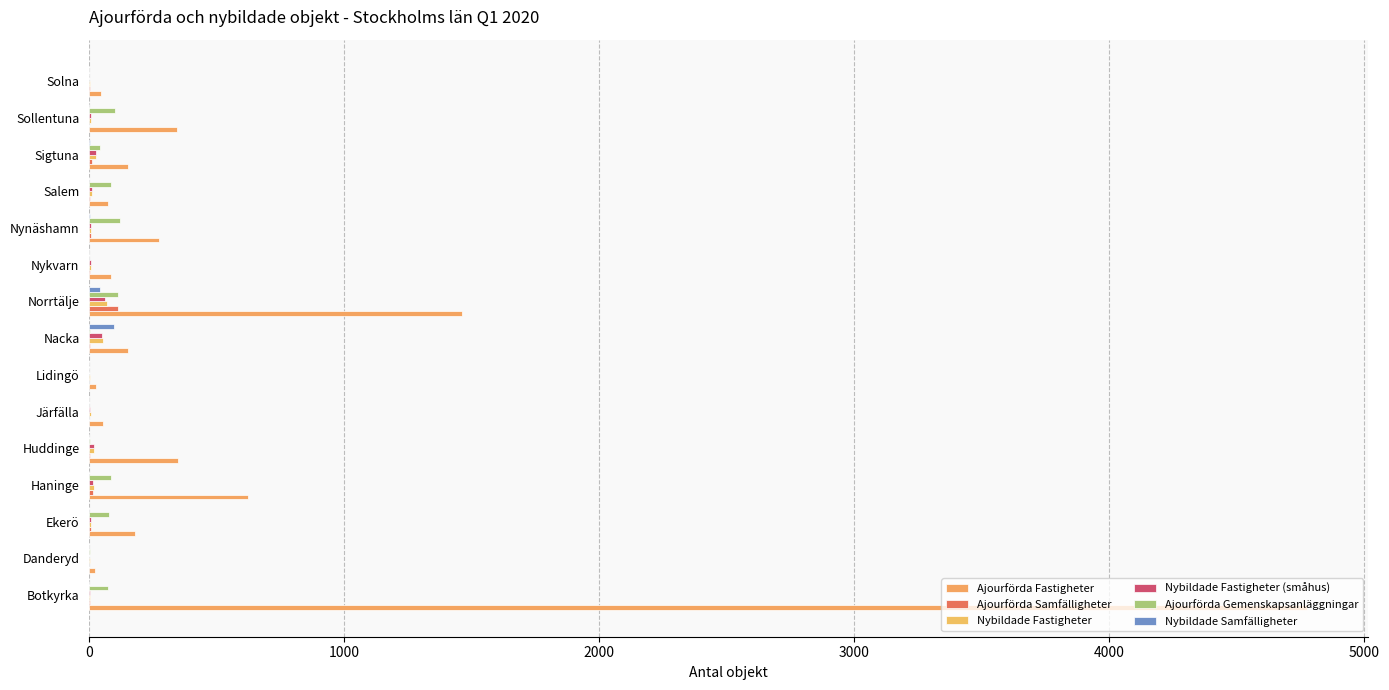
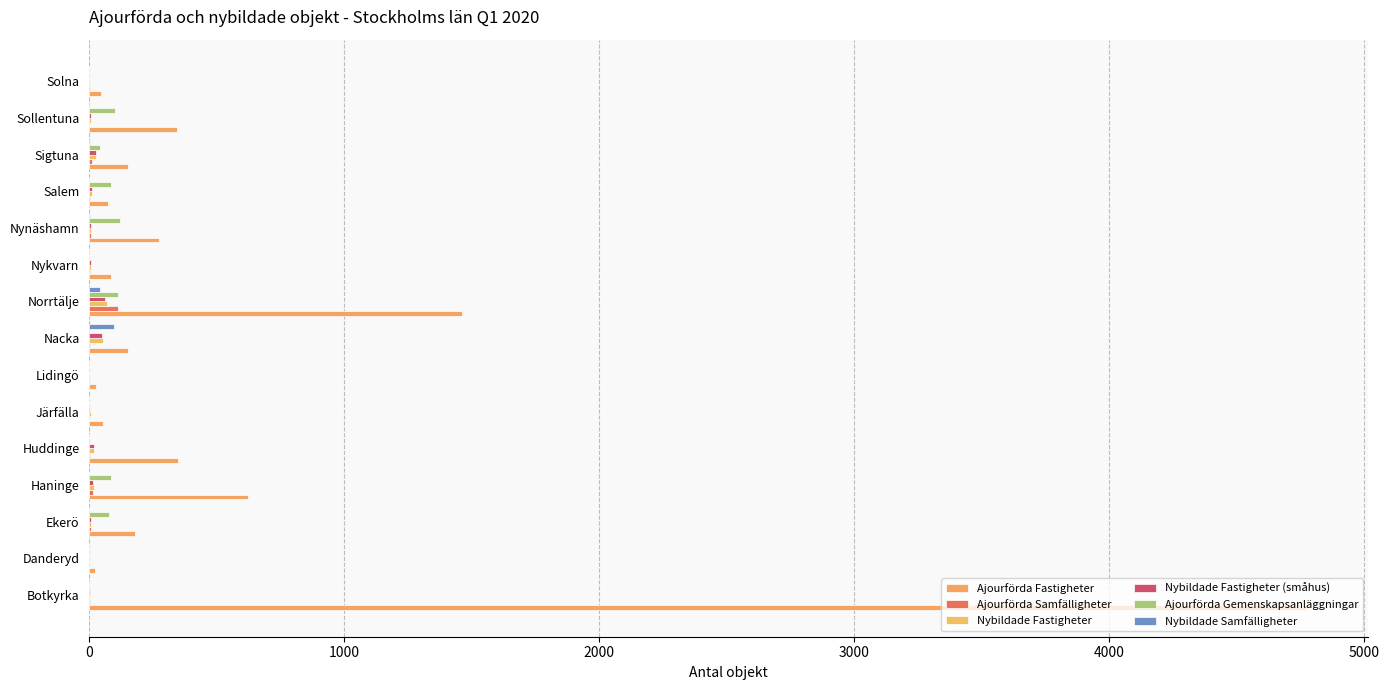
Ajourförda Gemenskapsanläggningar, Botkyrka: 80 -> 0
